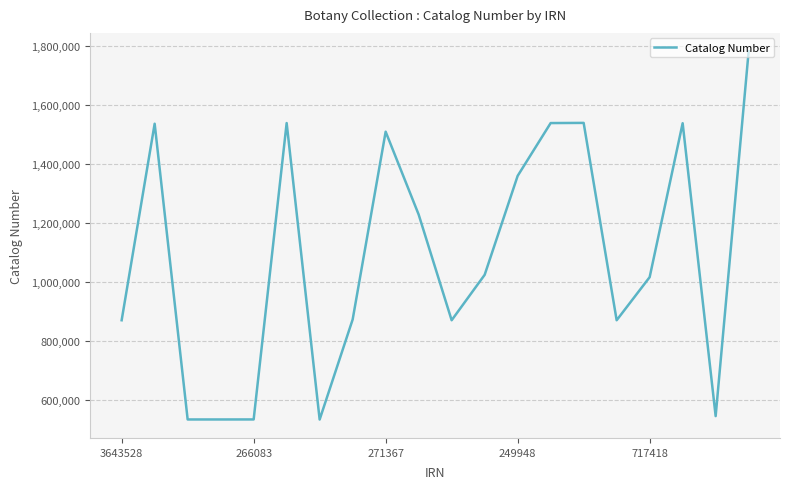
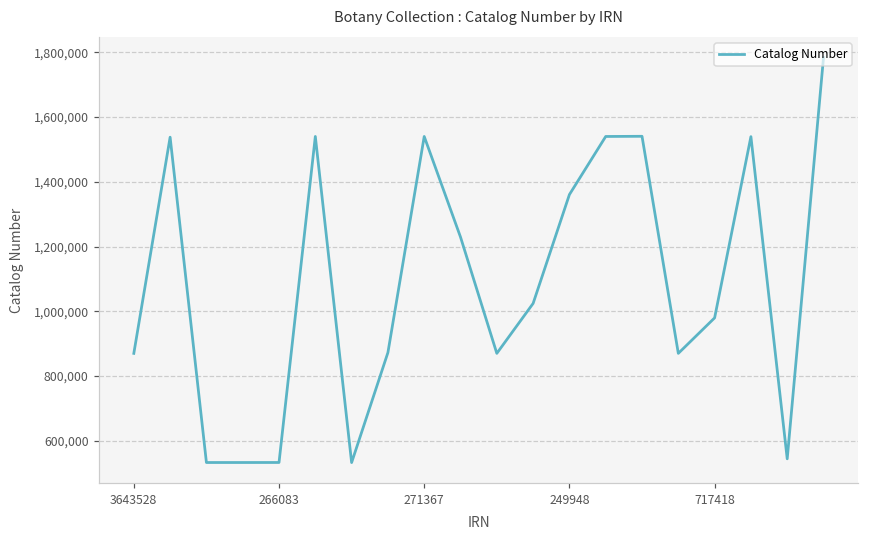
271367: 1,510,000 -> 1,540,000
717418: 1,020,000 -> 980,000
